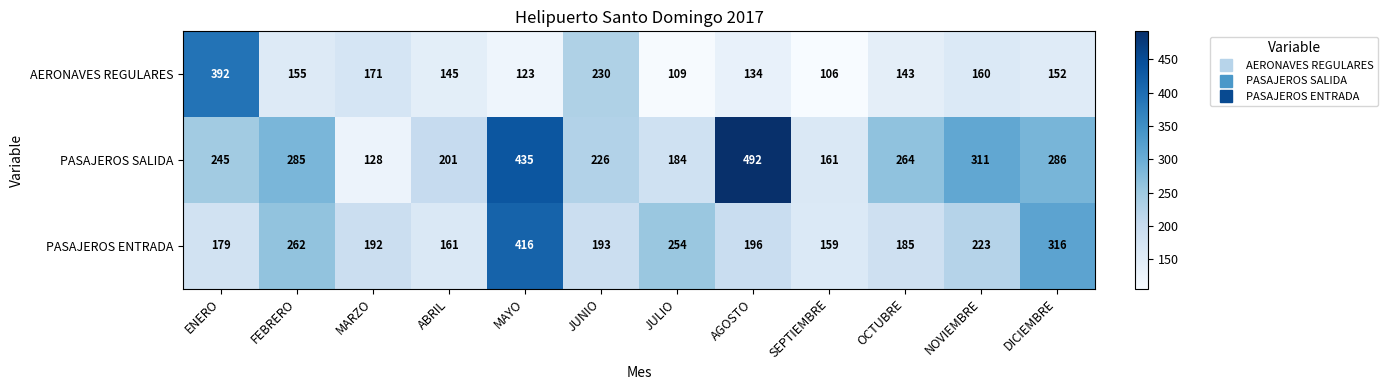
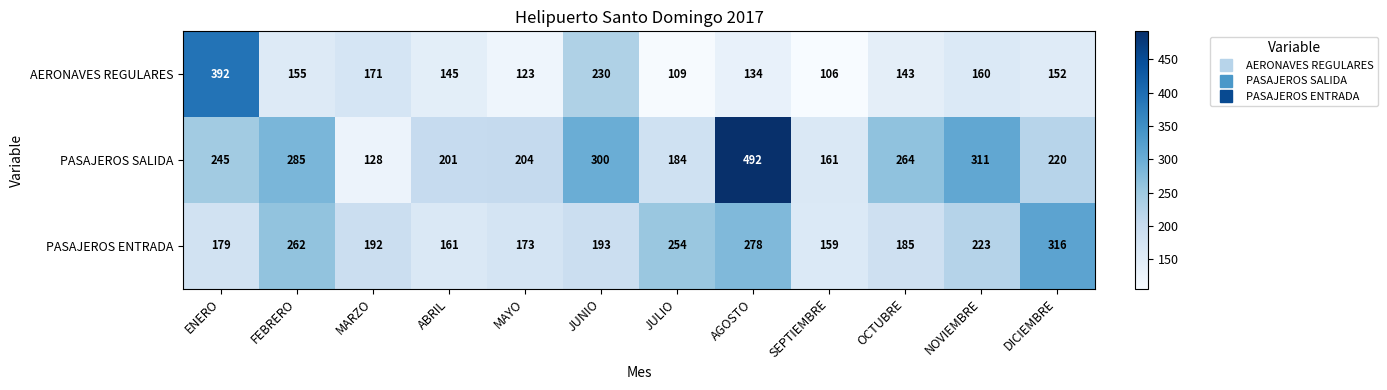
PASAJEROS SALIDA, MAYO: 435 -> 204
PASAJEROS SALIDA, JUNIO: 226 -> 300
PASAJEROS SALIDA, DICIEMBRE: 286 -> 220
PASAJEROS ENTRADA, MAYO: 416 -> 173
PASAJEROS ENTRADA, AGOSTO: 196 -> 278
